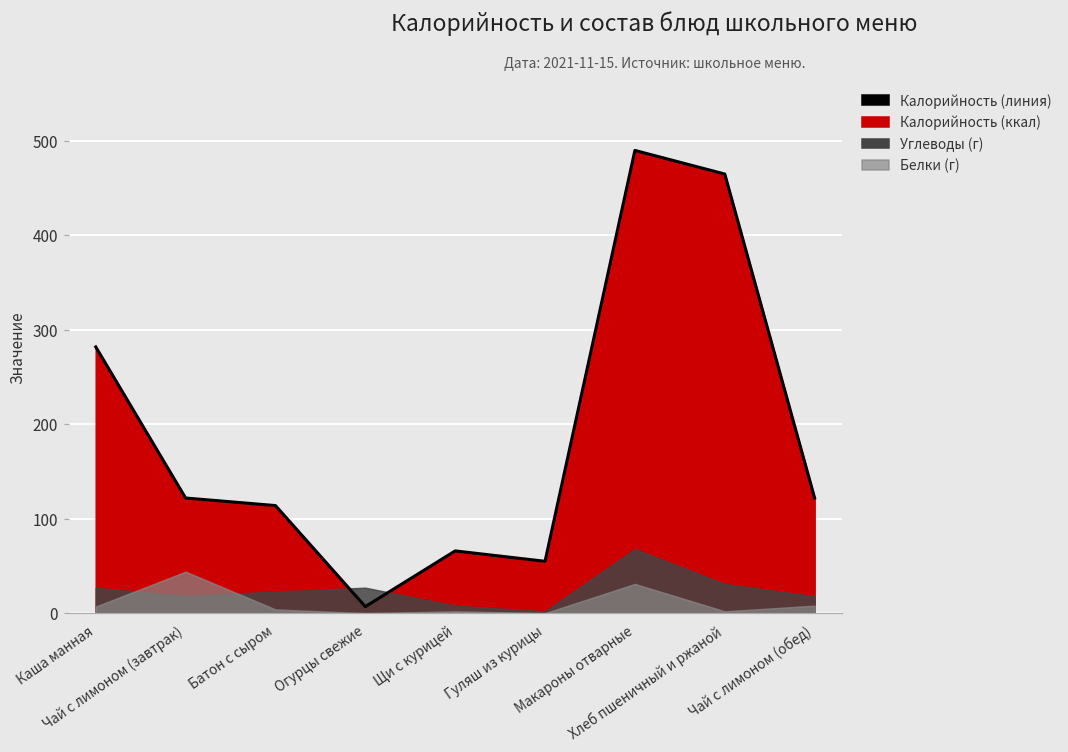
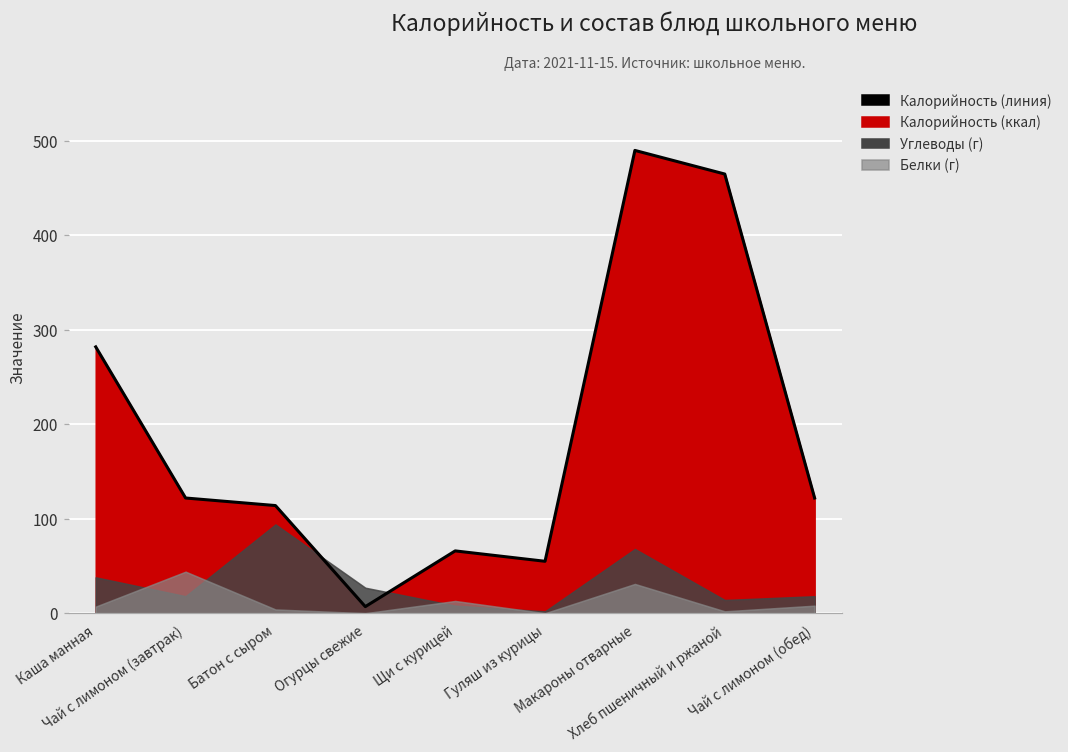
Углеводы (г), Каша манная: 30 -> 40
Углеводы (г), Батон с сыром: 20 -> 90
Белки (г), Щи с курицей: 0 -> 10
Углеводы (г), Хлеб пшеничный и ржаной: 30 -> 10
